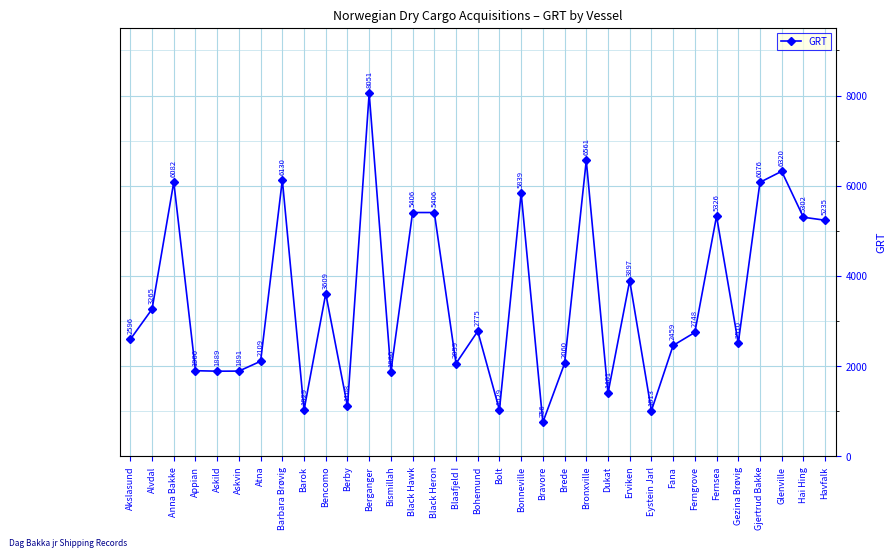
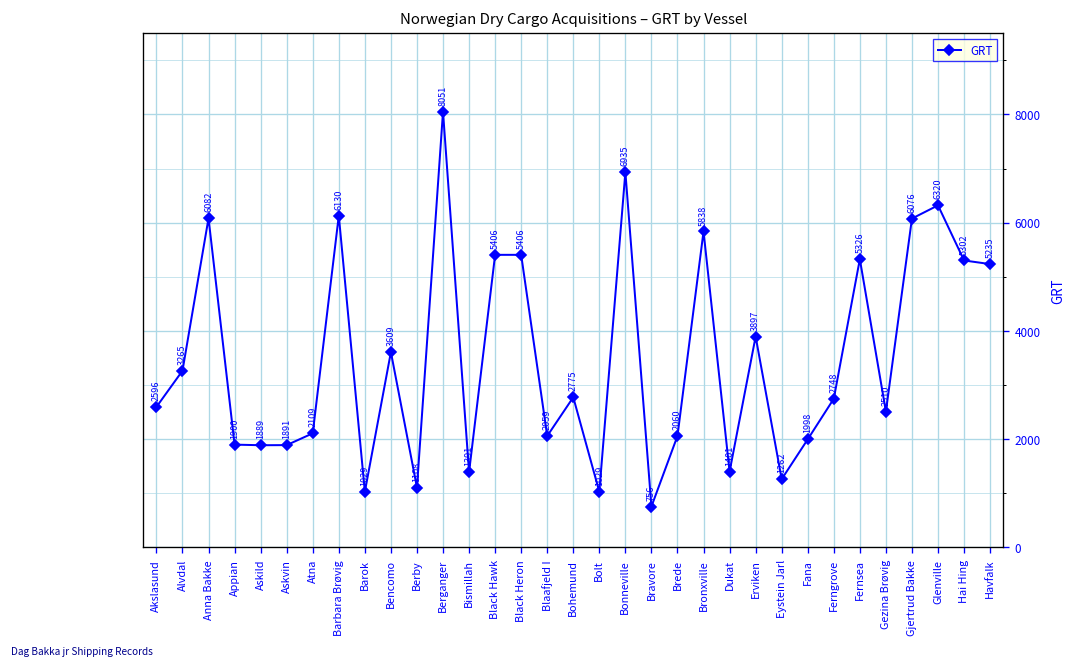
Bismillah: 1880 -> 1391
Bonneville: 5839 -> 6935
Bronxville: 6561 -> 5838
Eystein Jarl: 1013 -> 1262
Fana: 2459 -> 1998
